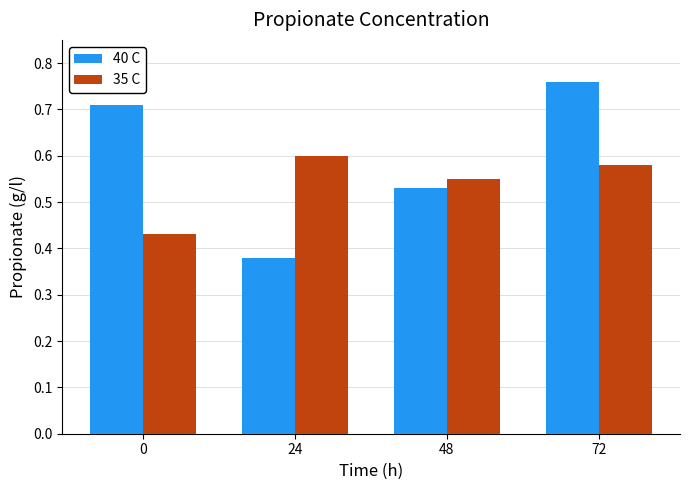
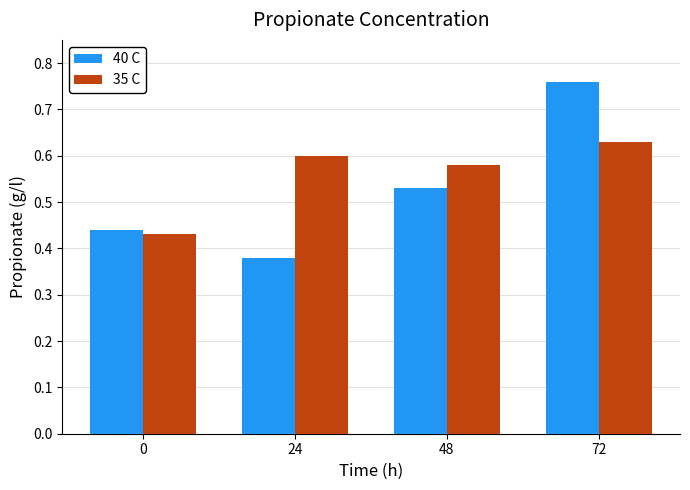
40 C, 0: 0.71 -> 0.44
35 C, 48: 0.55 -> 0.58
35 C, 72: 0.58 -> 0.63
